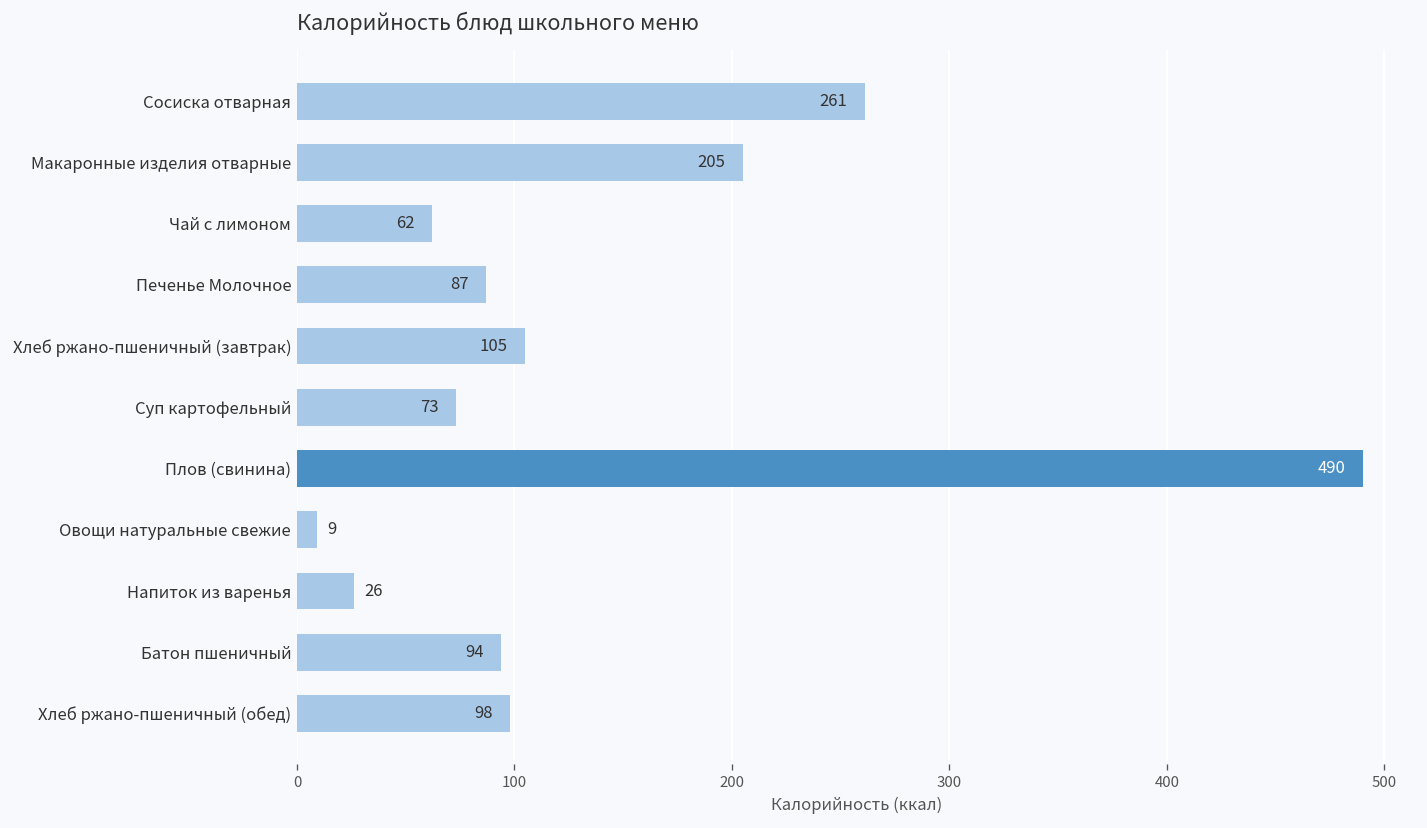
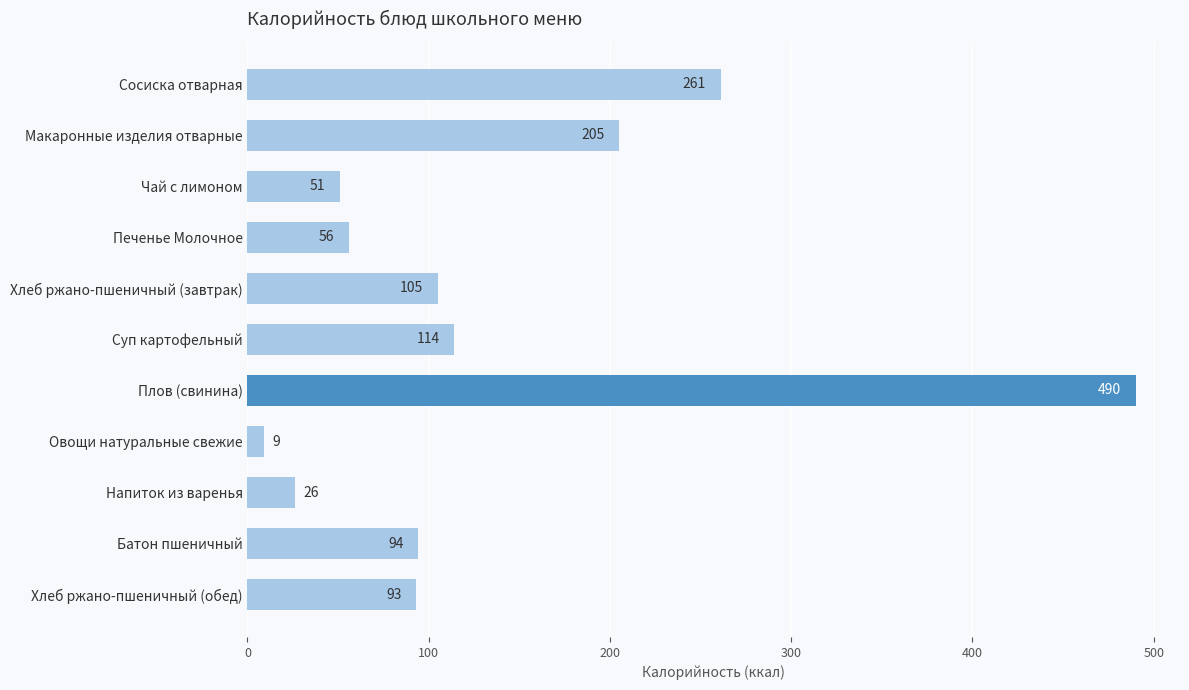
Чай с лимоном: 62 -> 51
Печенье Молочное: 87 -> 56
Суп картофельный: 73 -> 114
Хлеб ржано-пшеничный (обед): 98 -> 93
